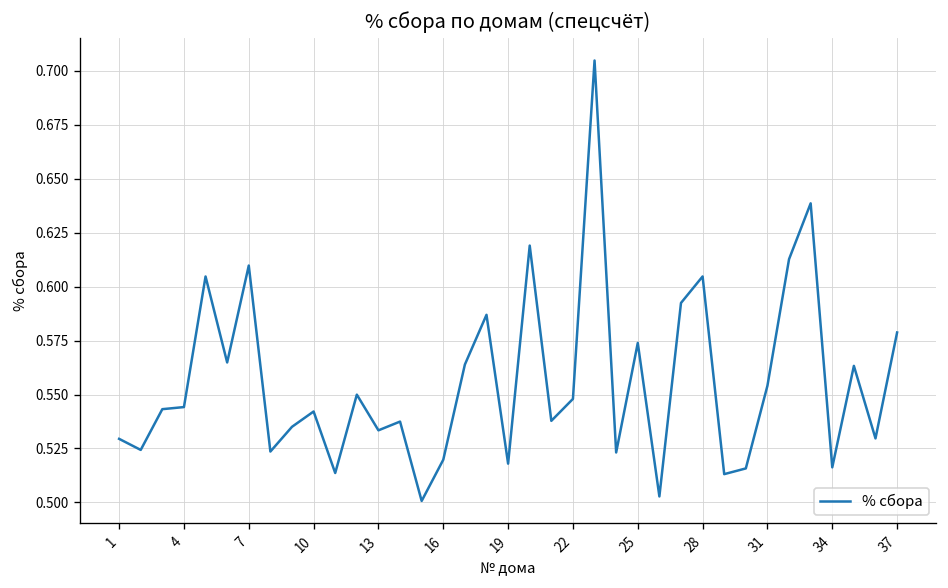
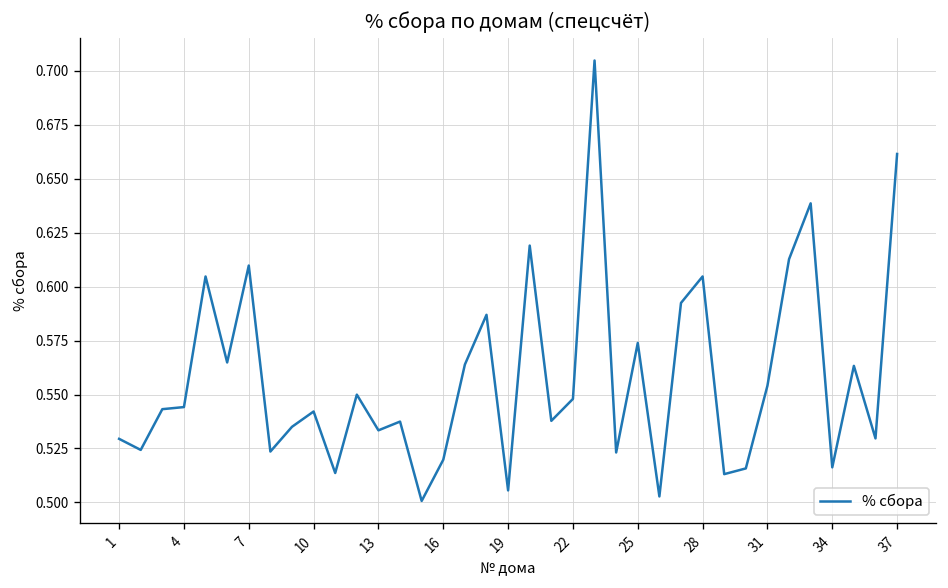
19: 0.518 -> 0.506
37: 0.579 -> 0.661
